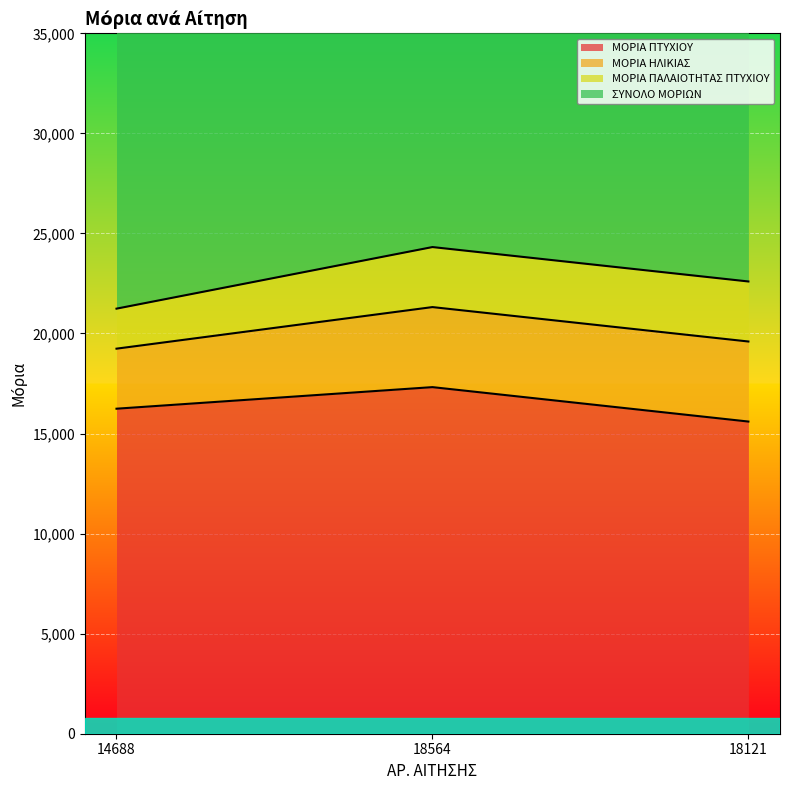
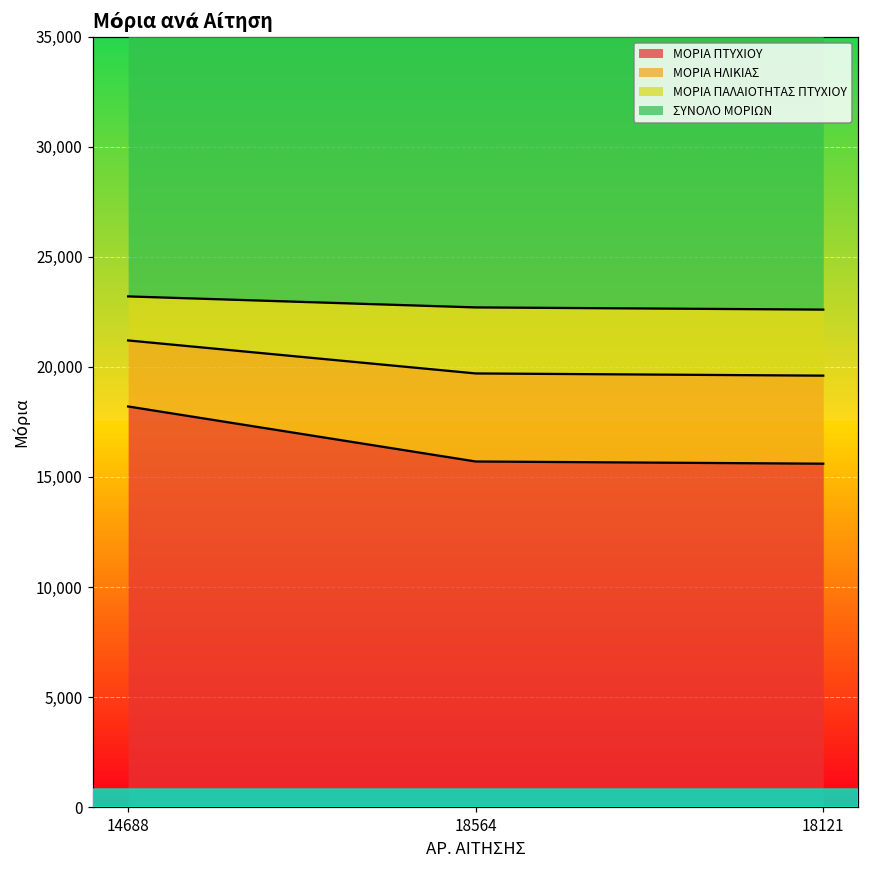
ΜΟΡΙΑ ΠΤΥΧΙΟΥ, 14688: 16,200 -> 18,200
ΜΟΡΙΑ ΠΤΥΧΙΟΥ, 18564: 17,300 -> 15,700
